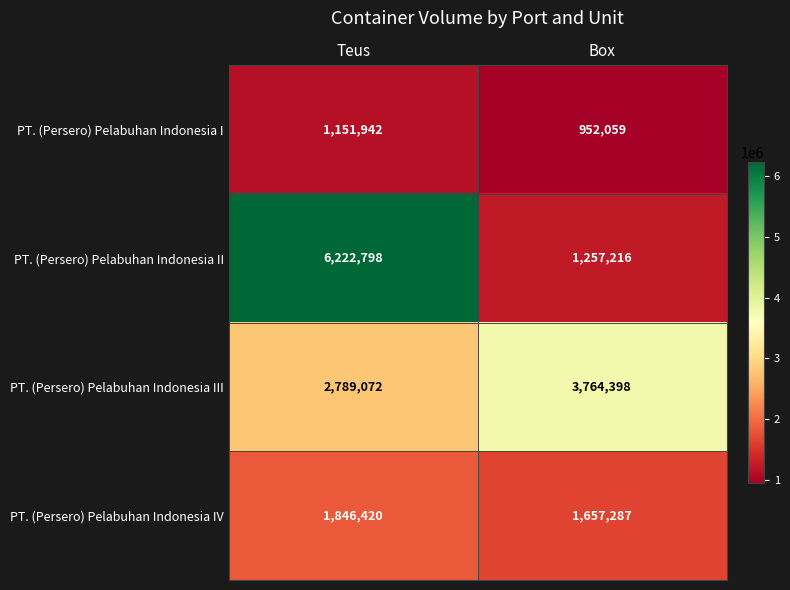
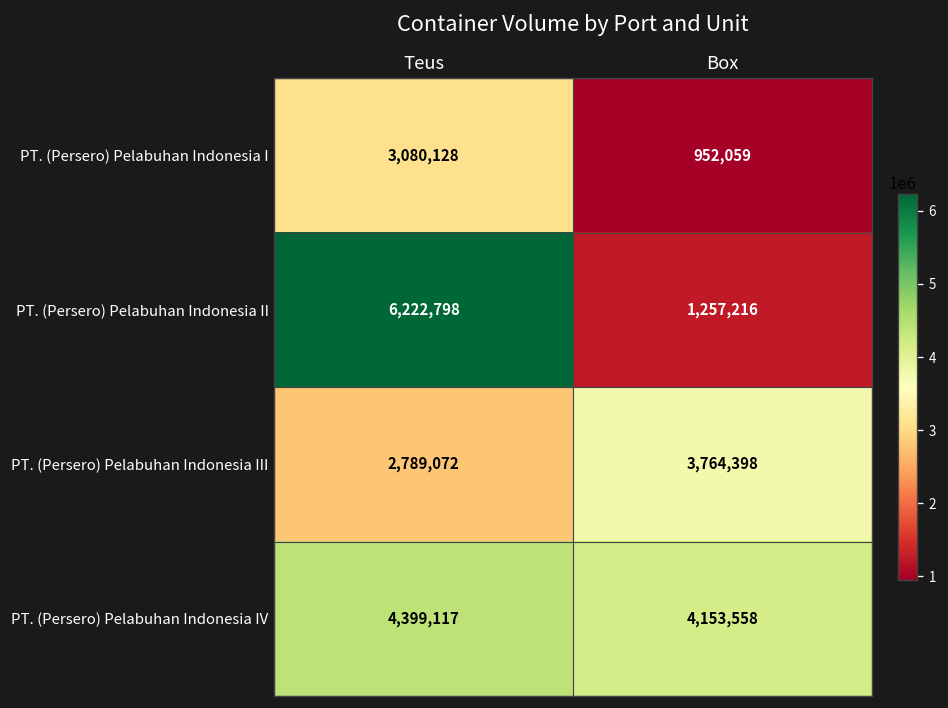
PT. (Persero) Pelabuhan Indonesia I, Teus: 1,151,942 -> 3,080,128
PT. (Persero) Pelabuhan Indonesia IV, Teus: 1,846,420 -> 4,399,117
PT. (Persero) Pelabuhan Indonesia IV, Box: 1,657,287 -> 4,153,558
